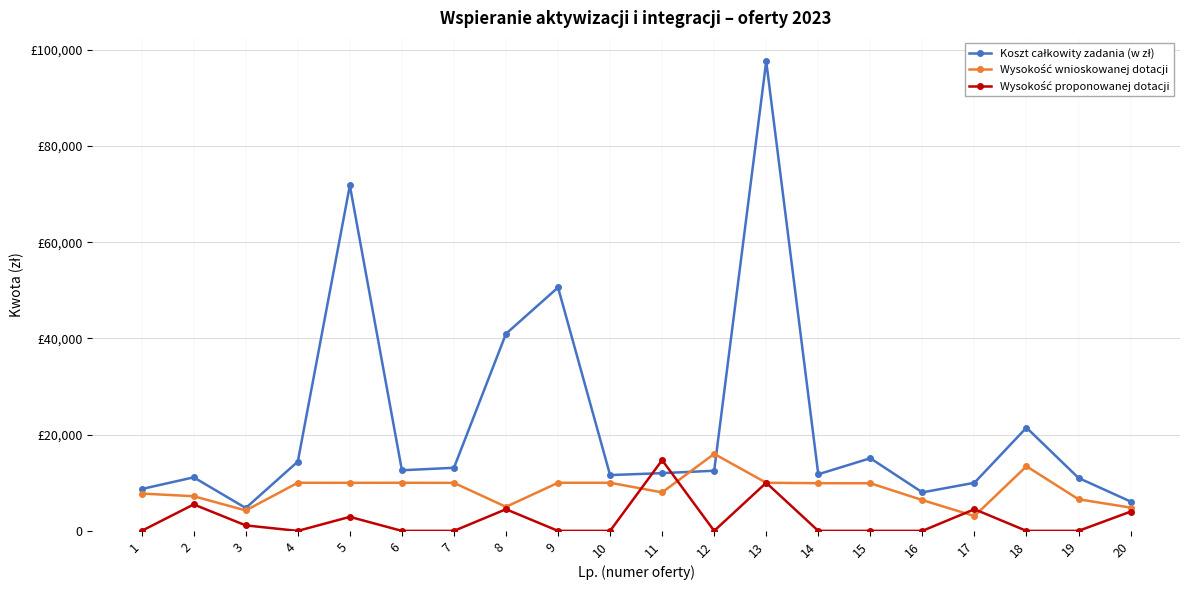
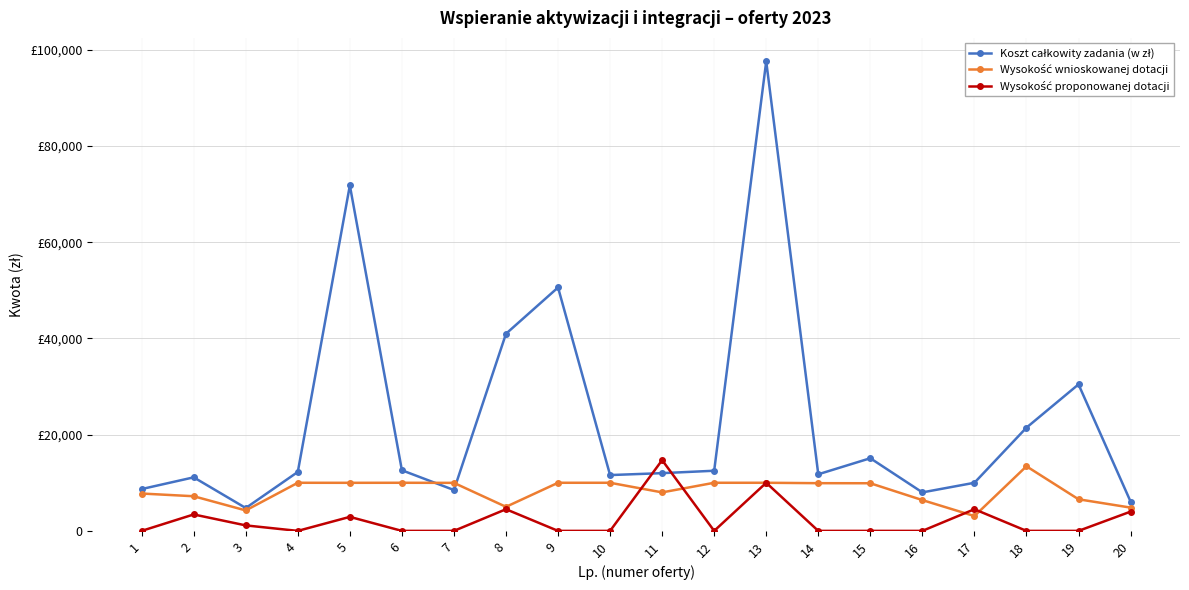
Wysokość proponowanej dotacji, 2: £6,000 -> £3,000
Koszt całkowity zadania (w zł), 4: £14,000 -> £12,000
Koszt całkowity zadania (w zł), 7: £13,000 -> £8,000
Wysokość wnioskowanej dotacji, 12: £16,000 -> £10,000
Koszt całkowity zadania (w zł), 19: £11,000 -> £30,000
